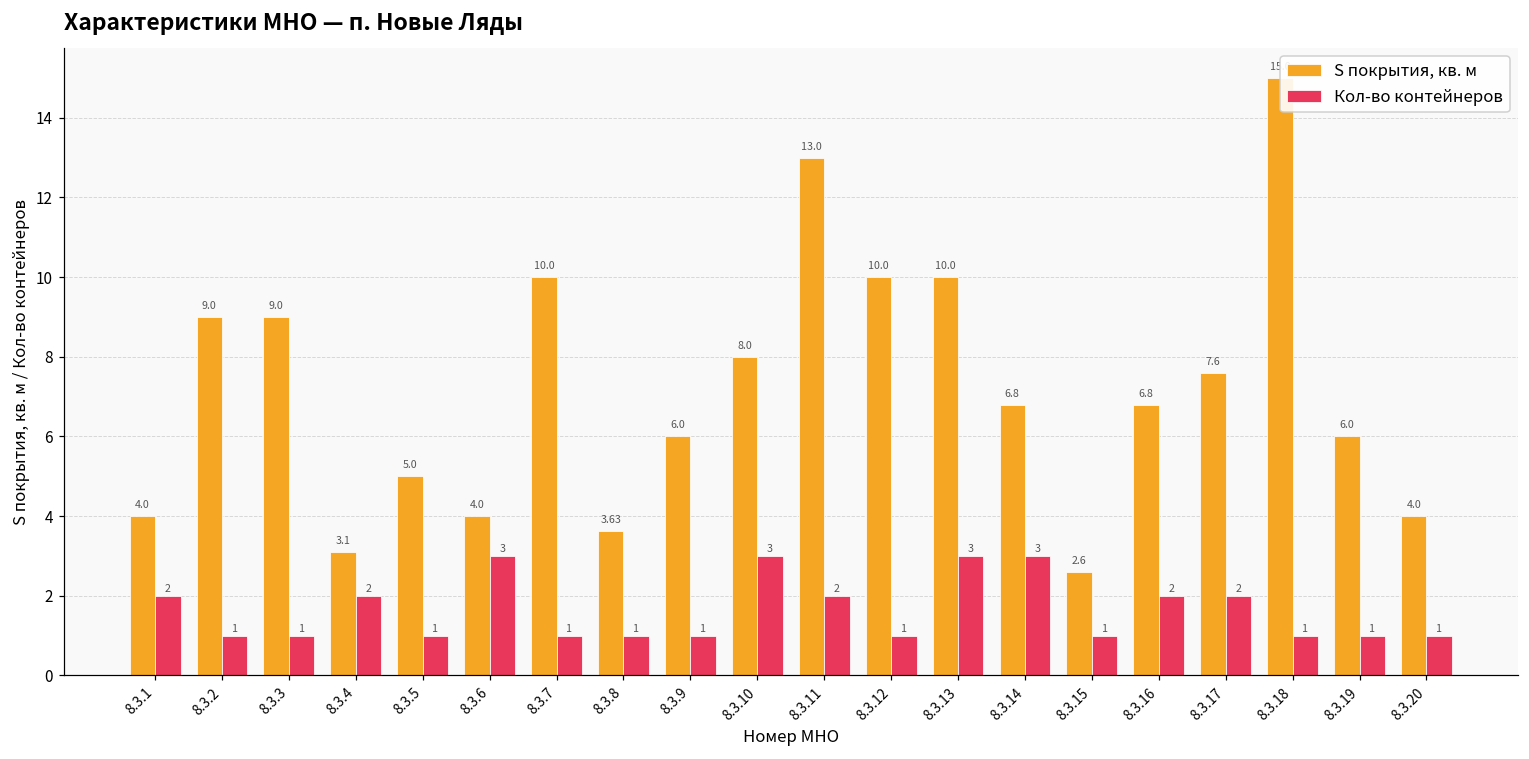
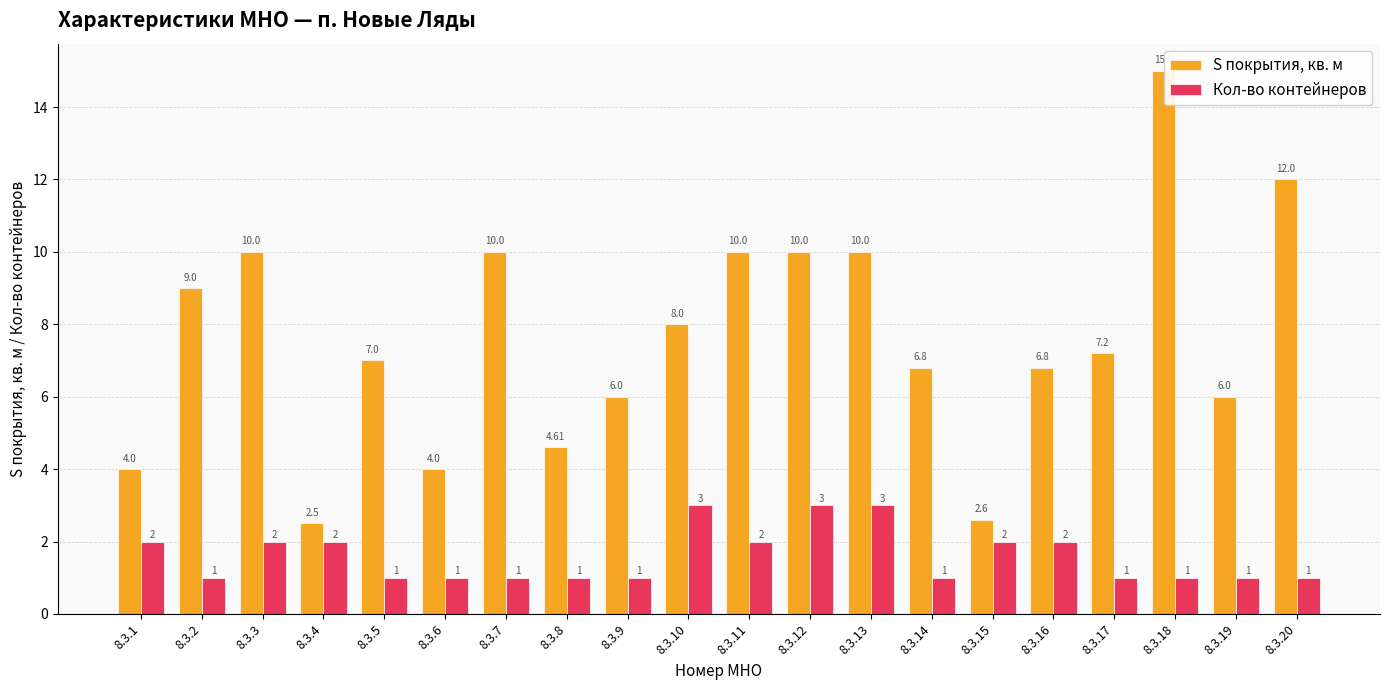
S покрытия, кв. м, 8.3.3: 9.0 -> 10.0
Кол-во контейнеров, 8.3.3: 1 -> 2
S покрытия, кв. м, 8.3.4: 3.1 -> 2.5
S покрытия, кв. м, 8.3.5: 5.0 -> 7.0
Кол-во контейнеров, 8.3.6: 3 -> 1
S покрытия, кв. м, 8.3.8: 3.63 -> 4.61
S покрытия, кв. м, 8.3.11: 13.0 -> 10.0
Кол-во контейнеров, 8.3.12: 1 -> 3
Кол-во контейнеров, 8.3.14: 3 -> 1
Кол-во контейнеров, 8.3.15: 1 -> 2
S покрытия, кв. м, 8.3.17: 7.6 -> 7.2
Кол-во контейнеров, 8.3.17: 2 -> 1
S покрытия, кв. м, 8.3.20: 4.0 -> 12.0
